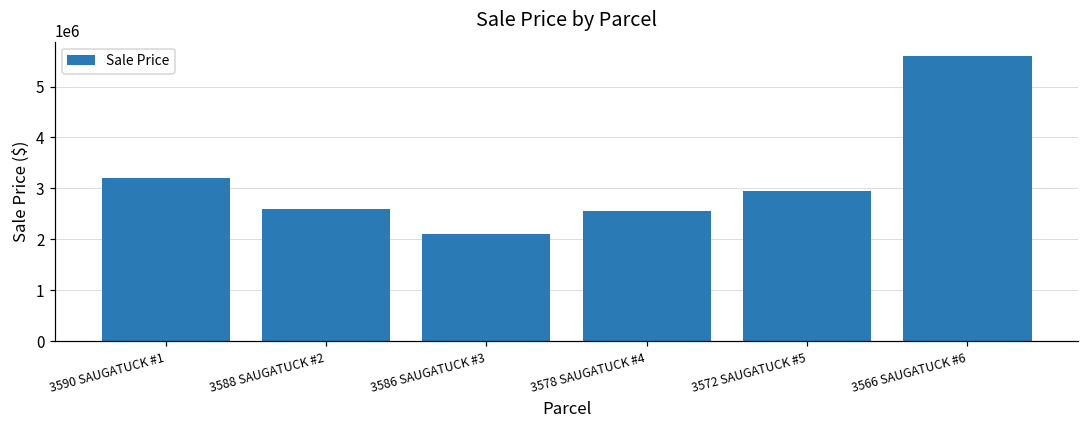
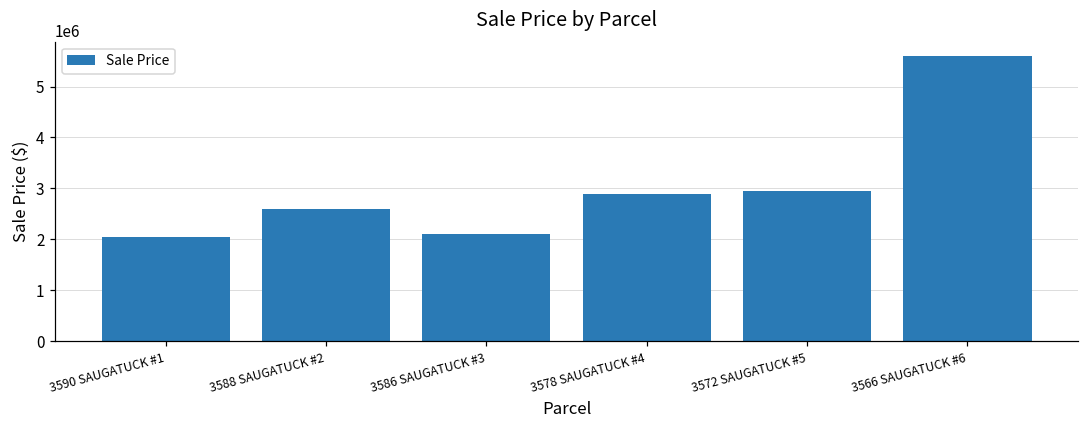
3590 SAUGATUCK #1: 3200000 -> 2000000
3578 SAUGATUCK #4: 2600000 -> 2900000
